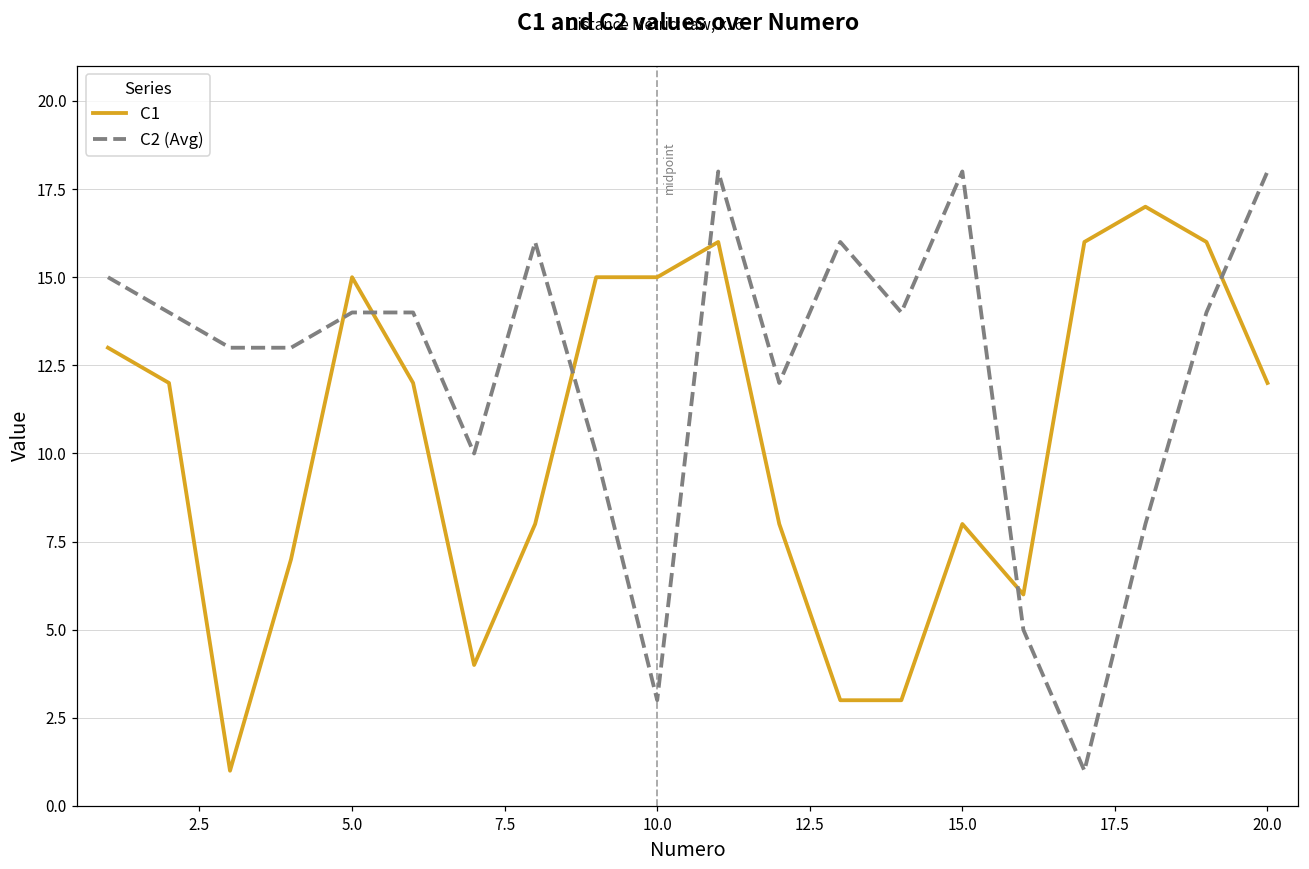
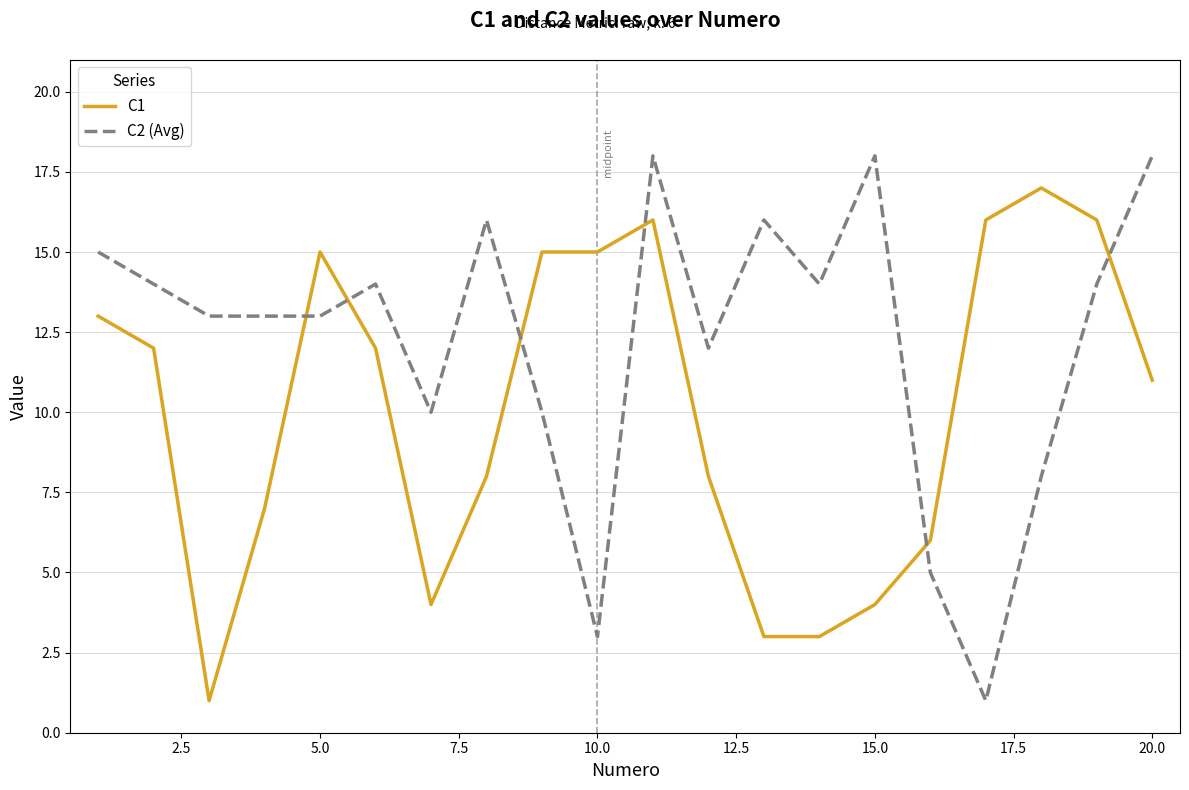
C2 (Avg), 5.0: 14 -> 13
C1, 15.0: 8 -> 4
C1, 20.0: 12 -> 11
